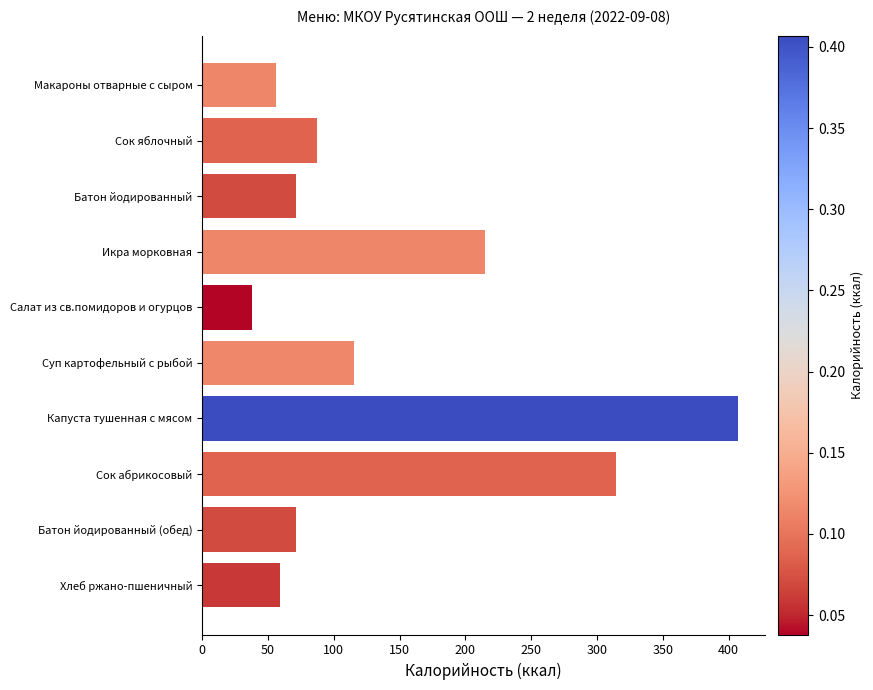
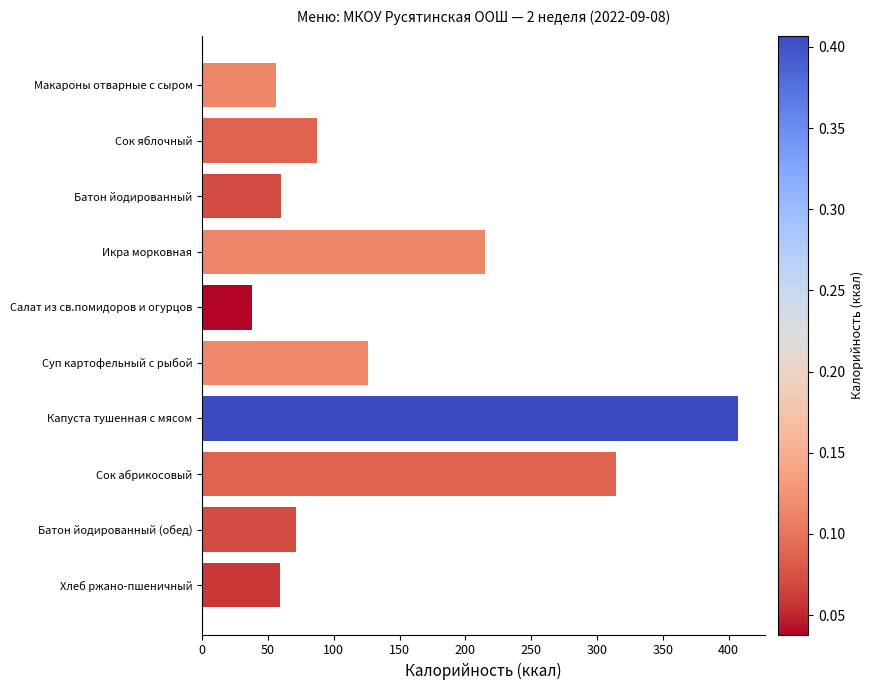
Батон йодированный: 71 -> 60
Суп картофельный с рыбой: 115 -> 126
